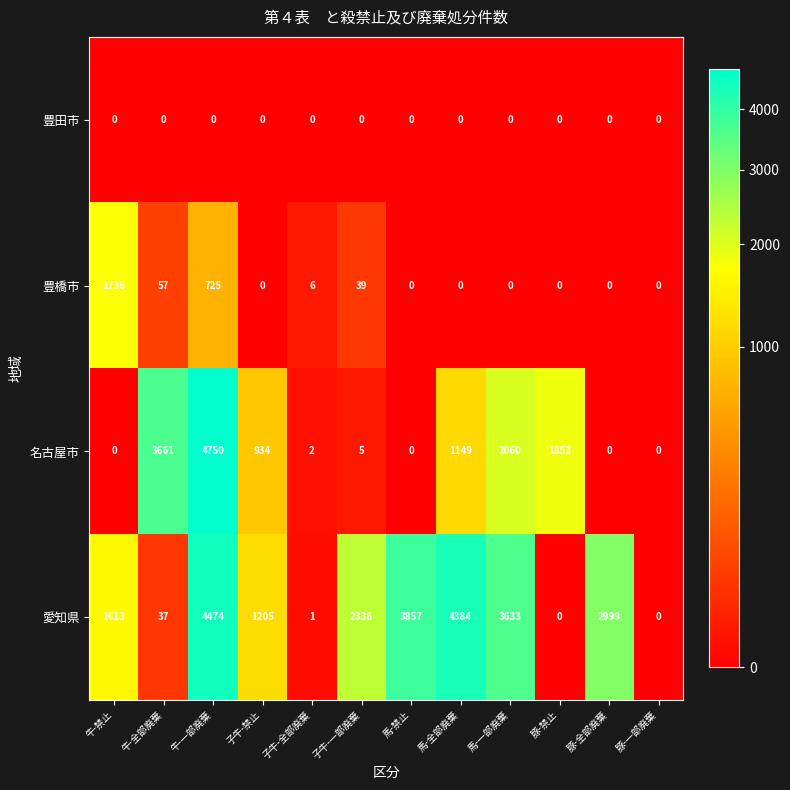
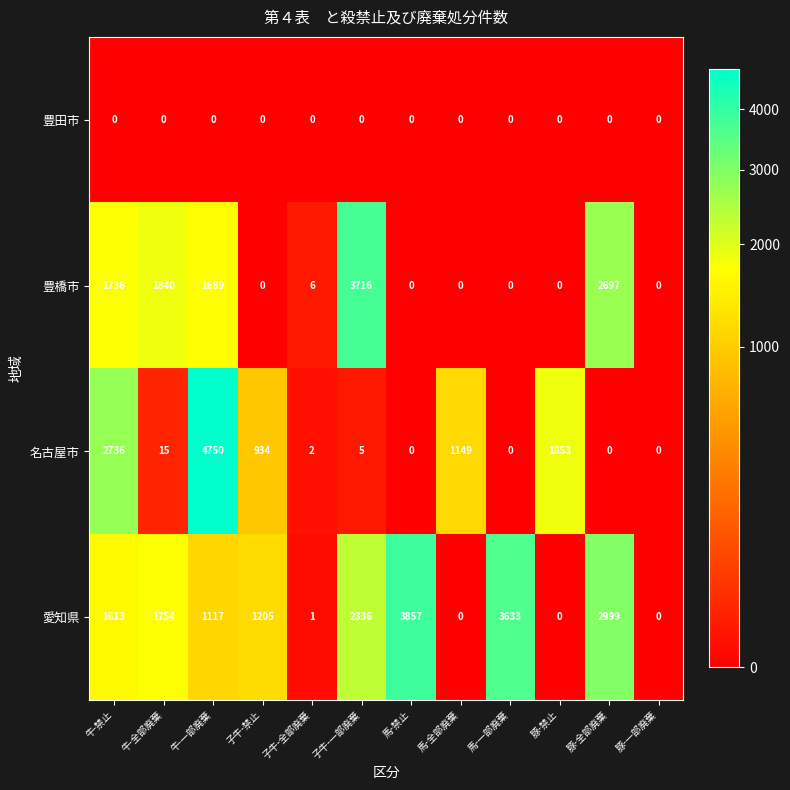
豊橋市, 牛-全部廃棄: 57 -> 1840
豊橋市, 牛-一部廃棄: 725 -> 1689
豊橋市, 子牛-一部廃棄: 39 -> 3716
豊橋市, 豚-全部廃棄: 0 -> 2697
名古屋市, 牛-禁止: 0 -> 2736
名古屋市, 牛-全部廃棄: 3661 -> 15
名古屋市, 馬-一部廃棄: 2060 -> 0
愛知県, 牛-全部廃棄: 37 -> 1754
愛知県, 牛-一部廃棄: 4474 -> 1117
愛知県, 馬-全部廃棄: 4384 -> 0
